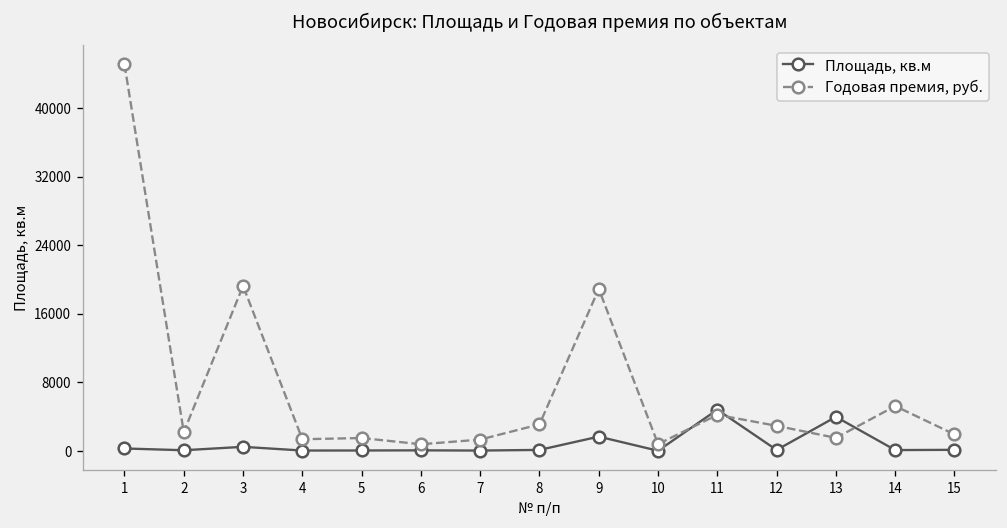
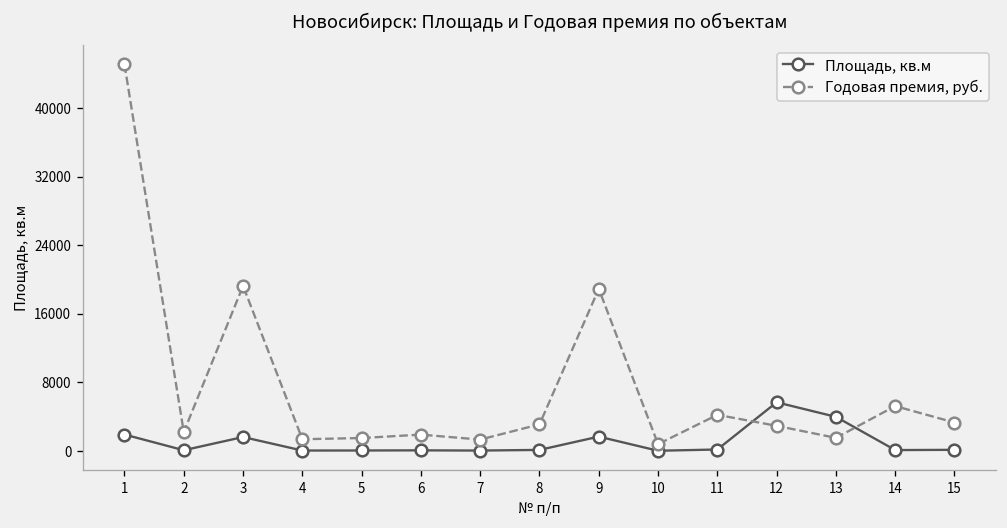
Площадь, кв.м, 1: 0 -> 2000
Площадь, кв.м, 3: 0 -> 2000
Годовая премия, руб., 6: 1000 -> 2000
Площадь, кв.м, 11: 5000 -> 0
Площадь, кв.м, 12: 0 -> 6000
Годовая премия, руб., 15: 2000 -> 3000
